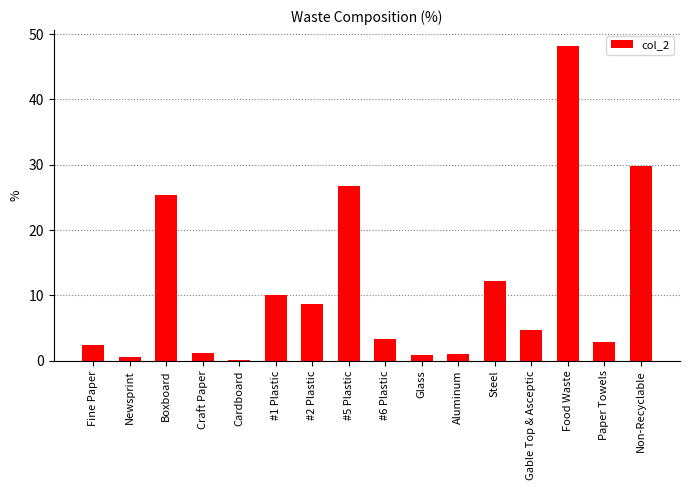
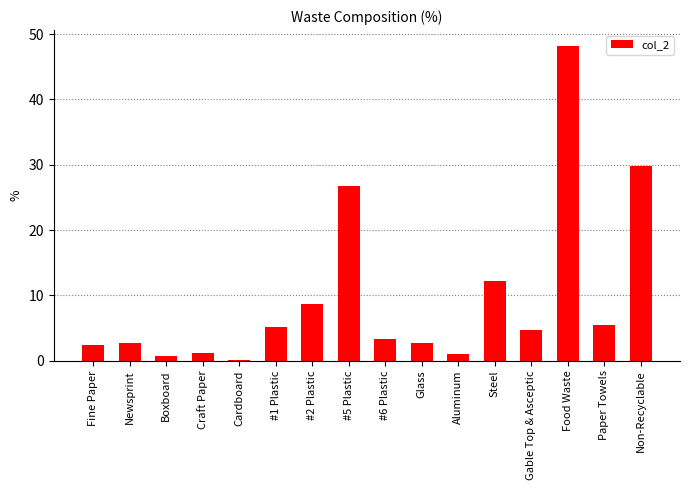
Newsprint: 1 -> 3
Boxboard: 25 -> 1
#1 Plastic: 10 -> 5
Glass: 1 -> 3
Paper Towels: 3 -> 5
